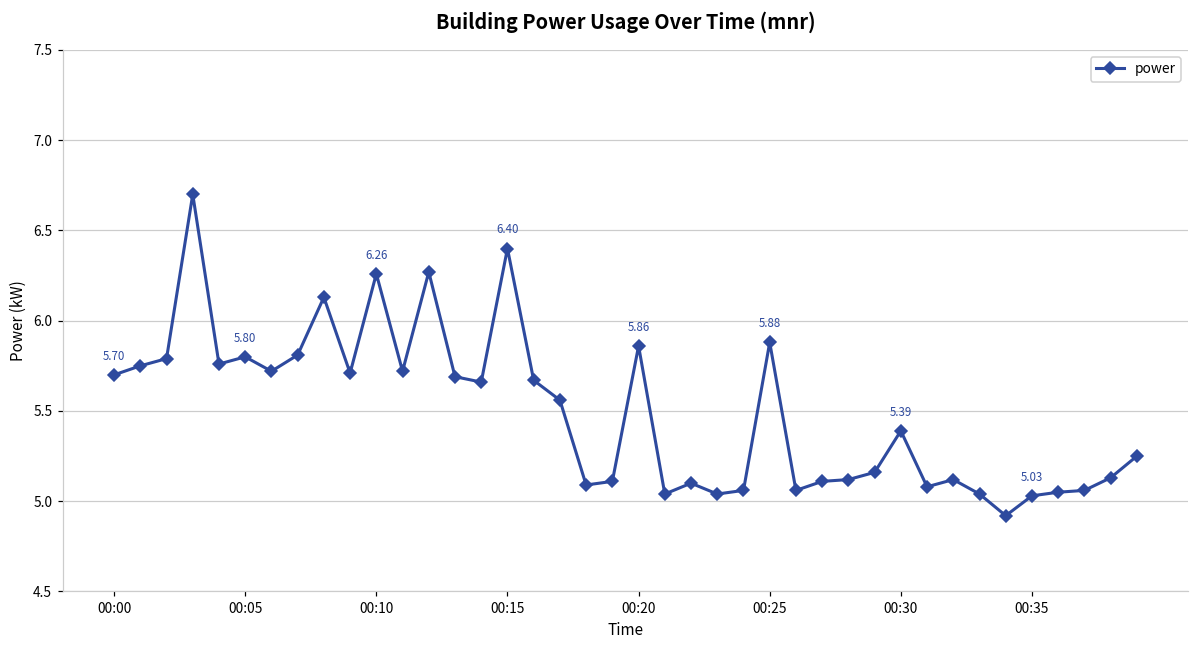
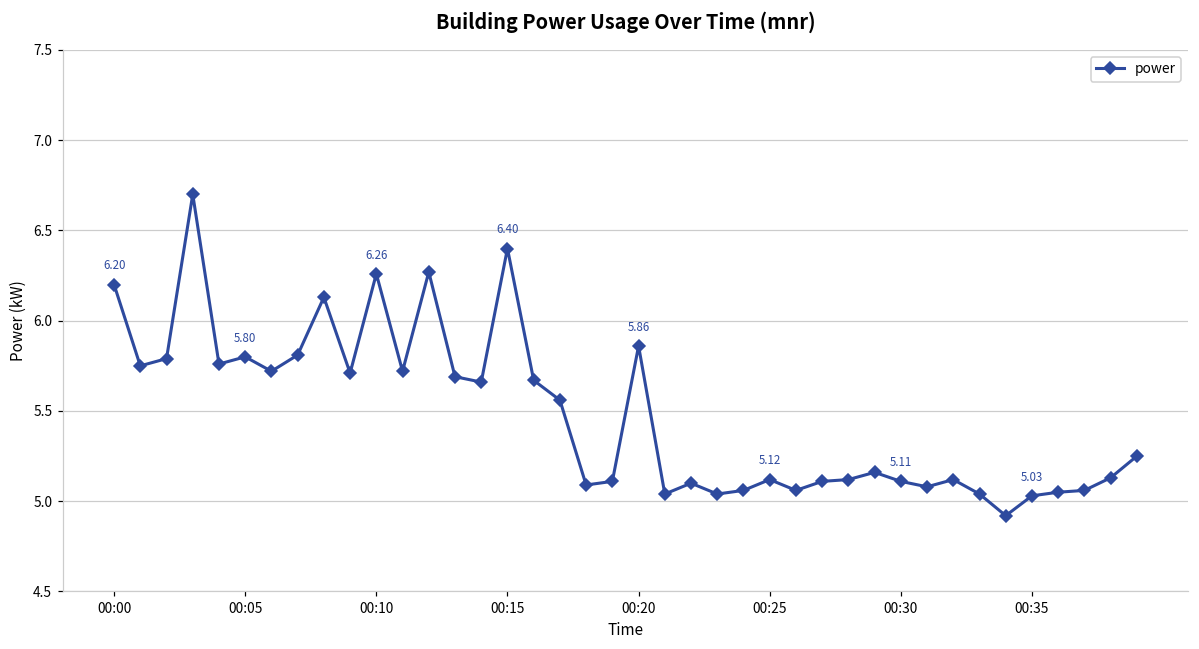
00:00: 5.70 -> 6.20
00:25: 5.88 -> 5.12
00:30: 5.39 -> 5.11
